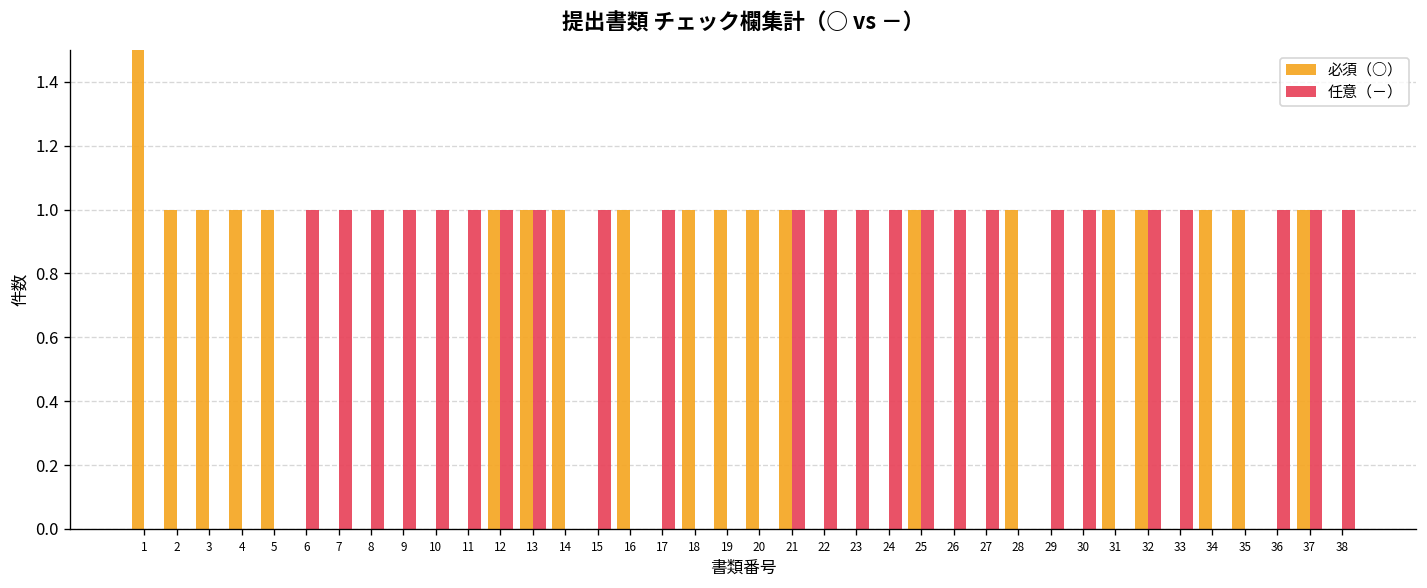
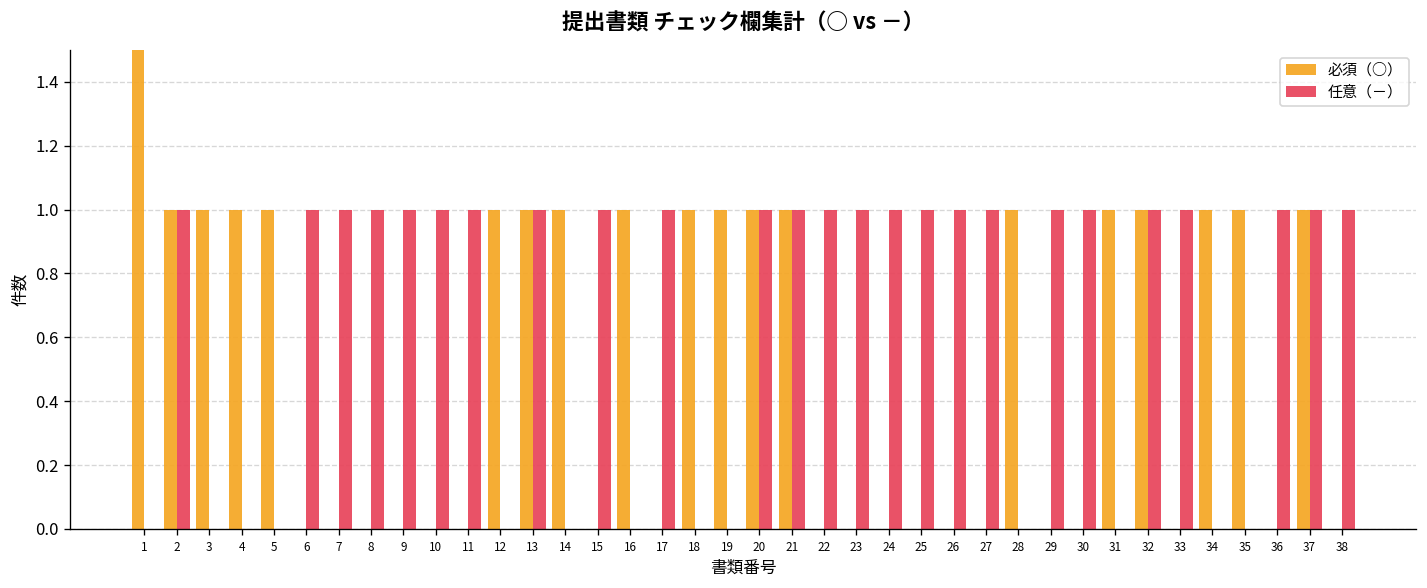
任意（－）, 2: 0 -> 1
任意（－）, 12: 1 -> 0
任意（－）, 20: 0 -> 1
必須（○）, 25: 1 -> 0
